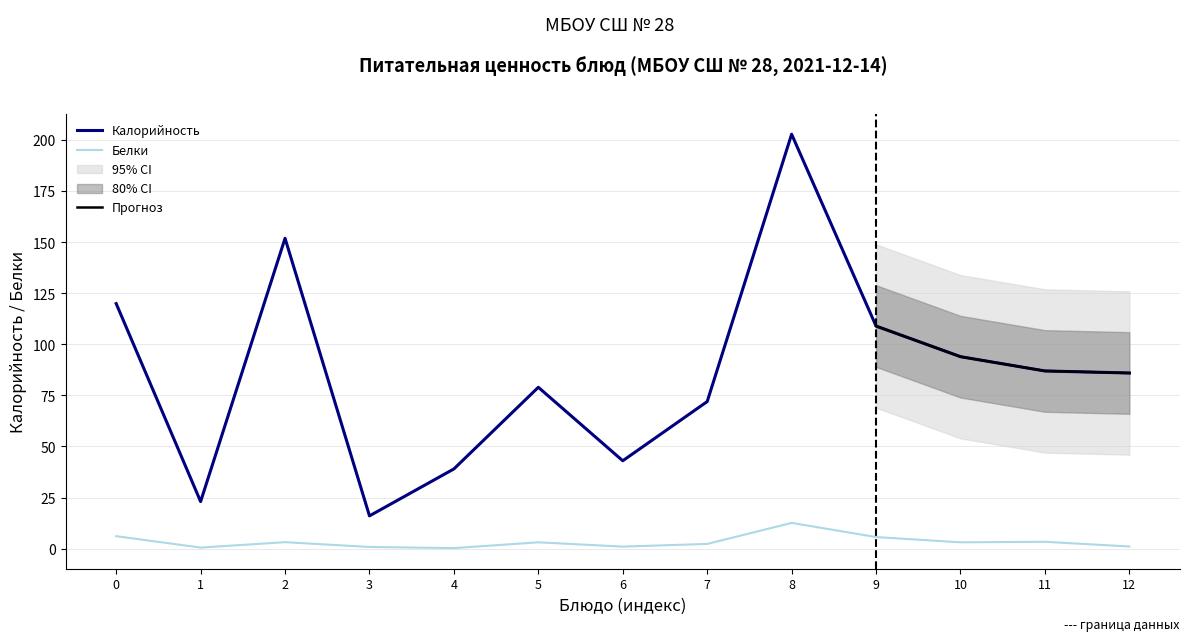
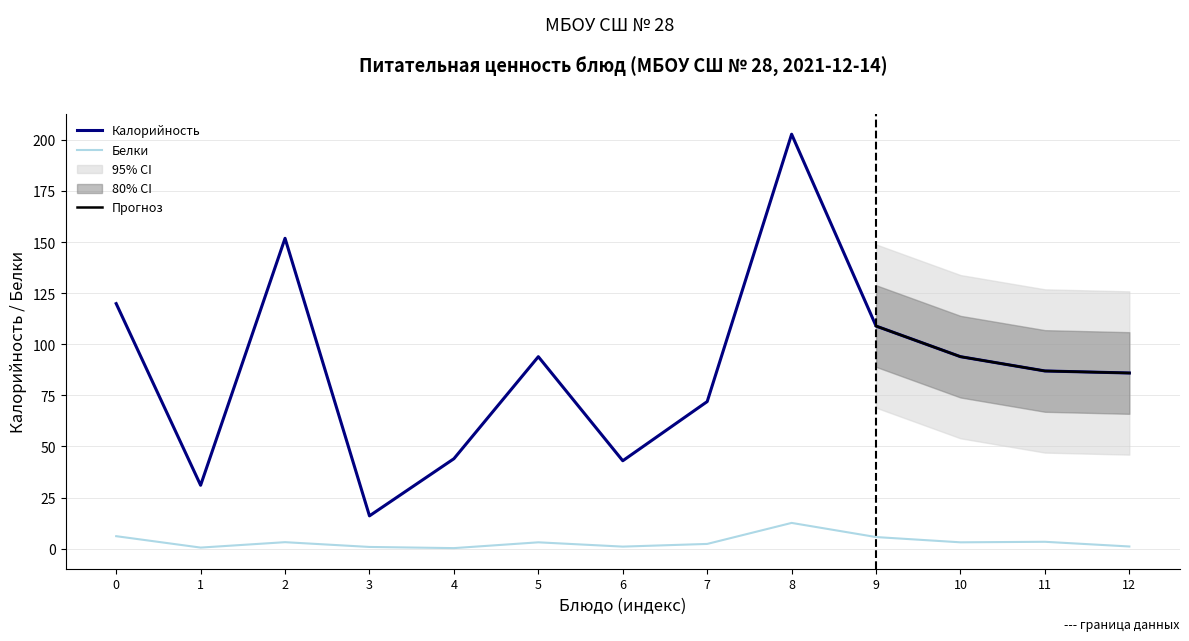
Калорийность, 1: 23 -> 31
Калорийность, 4: 39 -> 44
Калорийность, 5: 79 -> 94
